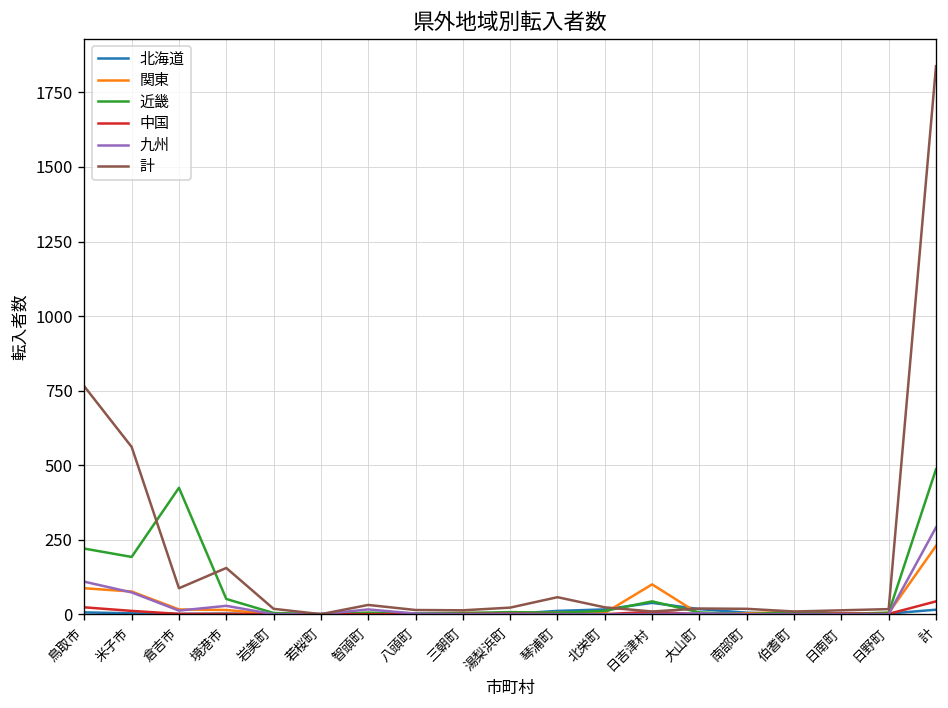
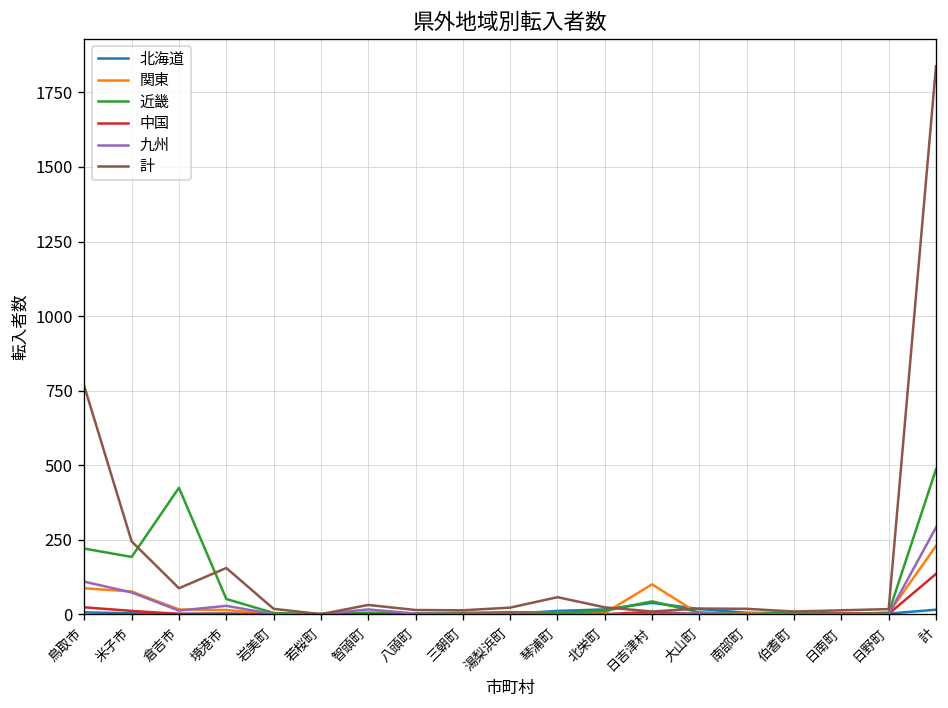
計, 米子市: 560 -> 240
中国, 計: 40 -> 140
